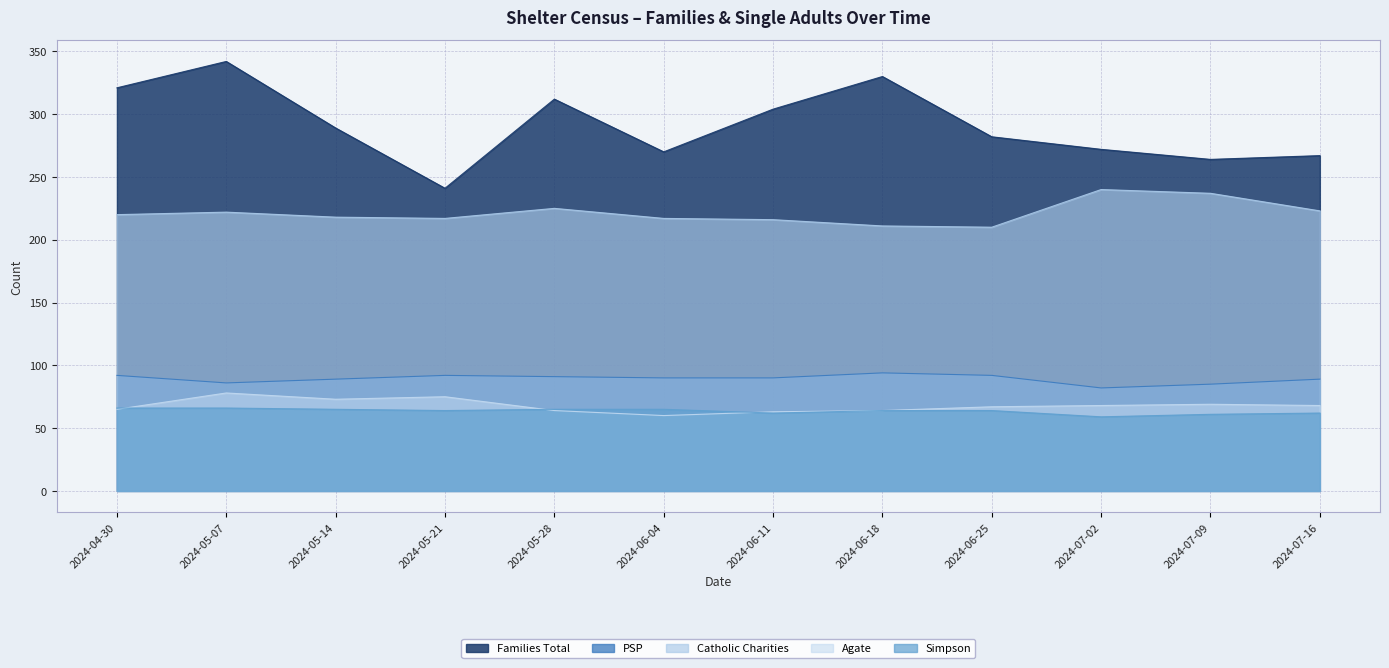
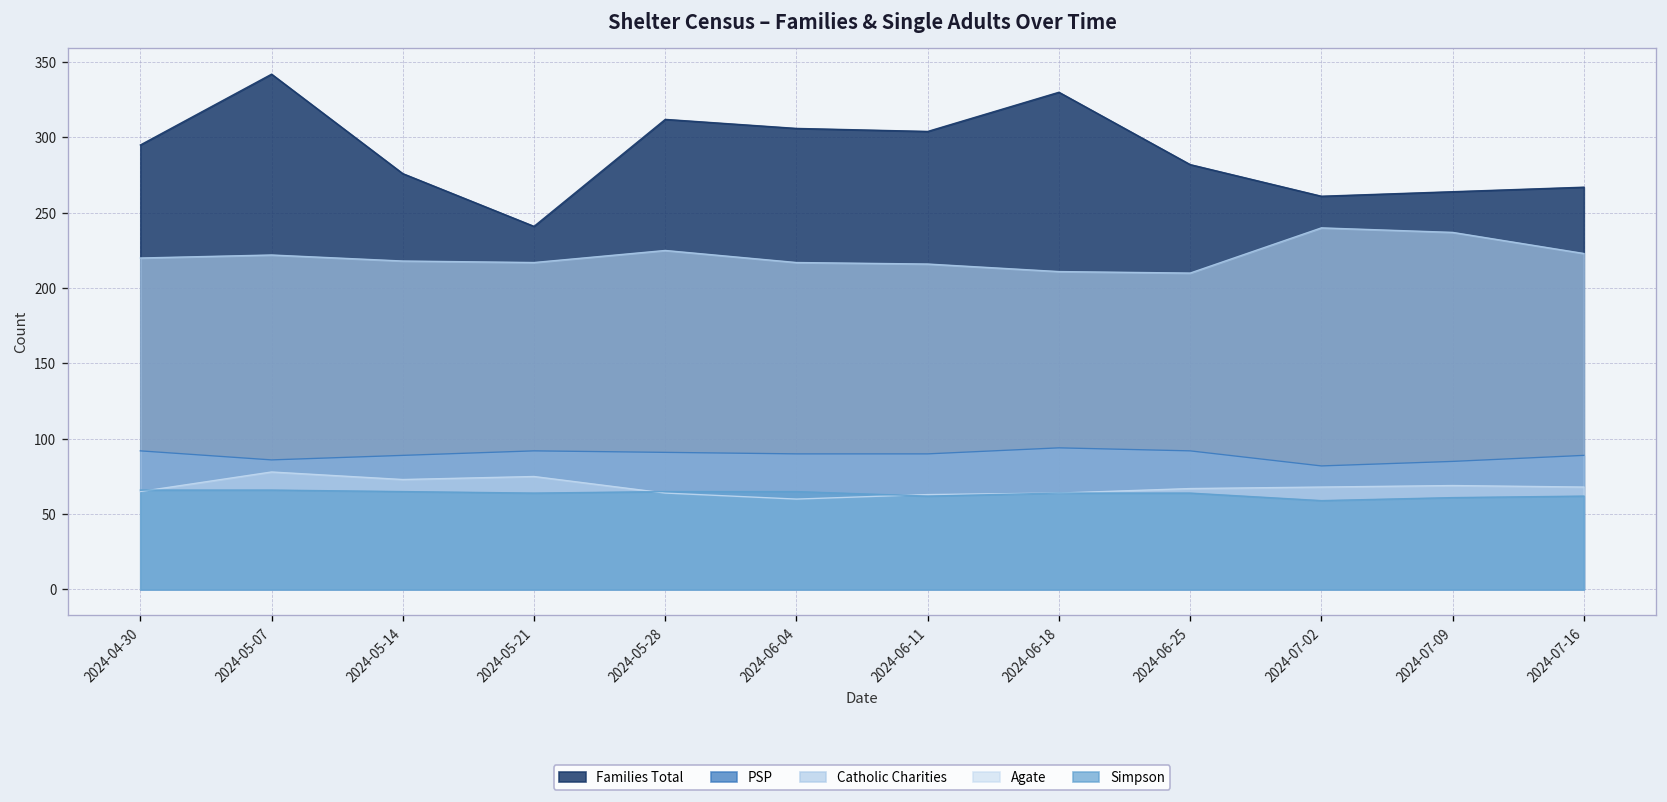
Families Total, 2024-04-30: 321 -> 295
Families Total, 2024-05-14: 289 -> 276
Families Total, 2024-06-04: 270 -> 306
Families Total, 2024-07-02: 272 -> 261
